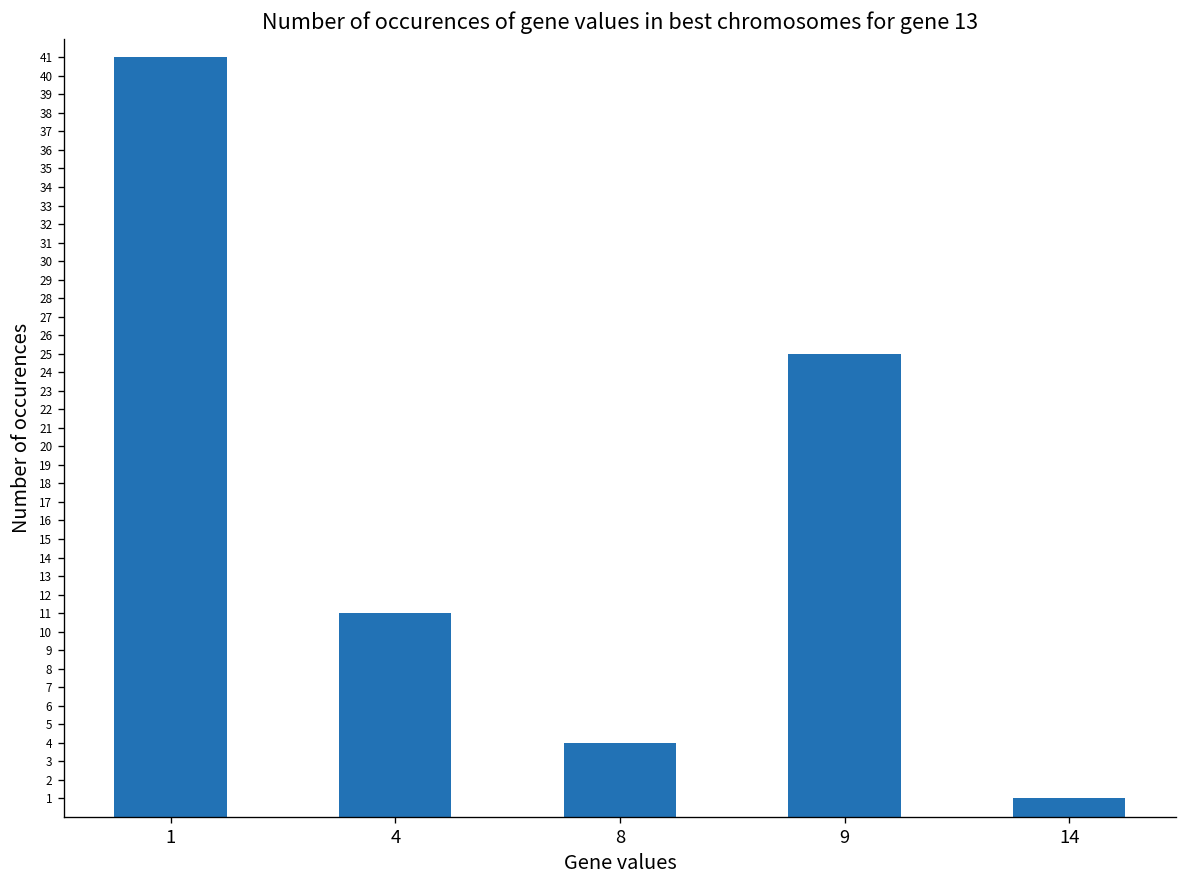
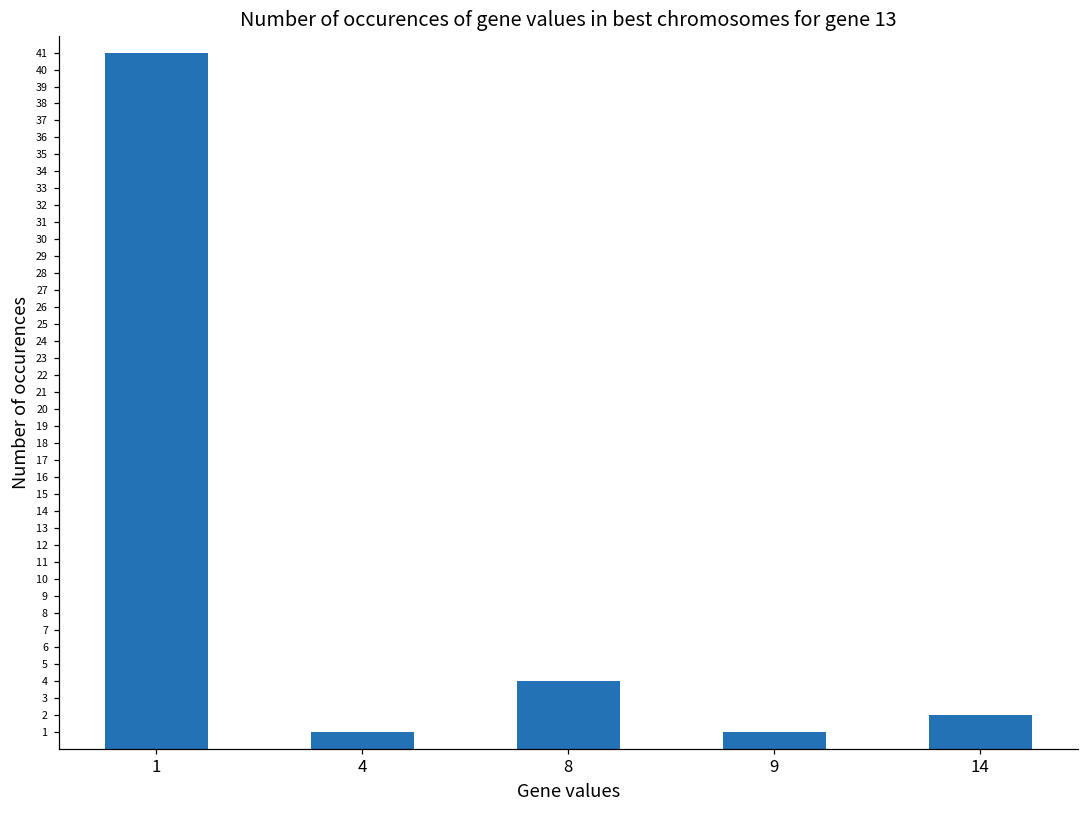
4: 11 -> 1
9: 25 -> 1
14: 1 -> 2
